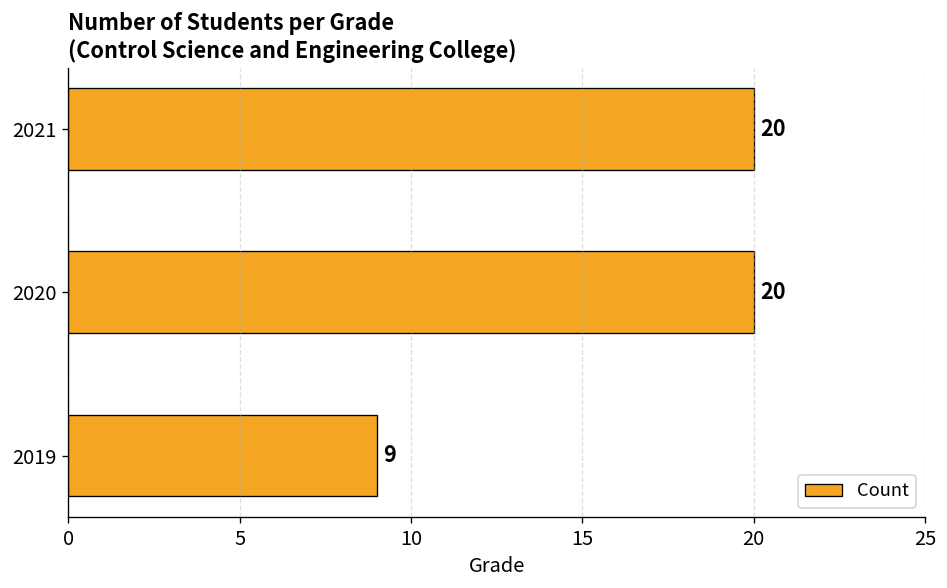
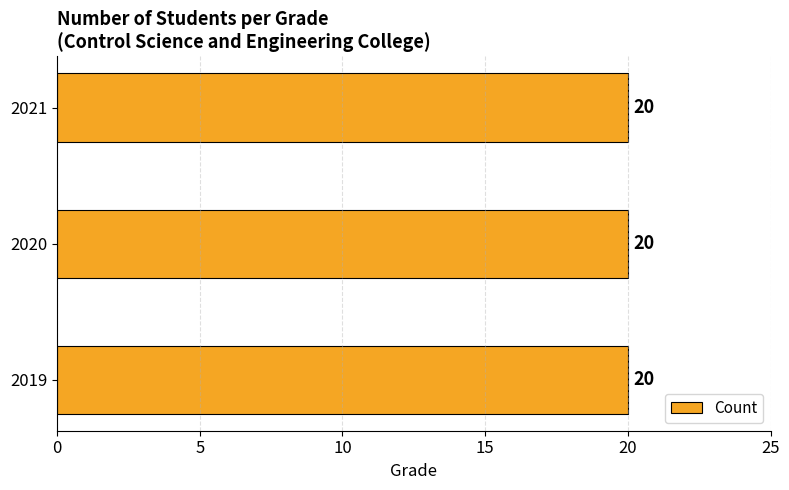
2019: 9 -> 20
